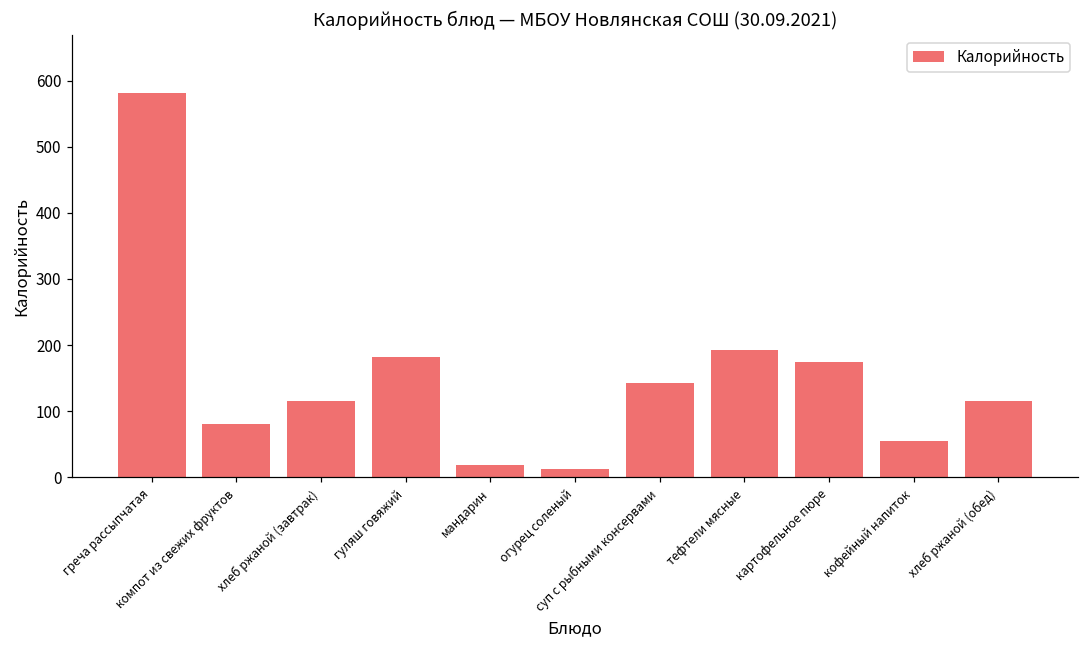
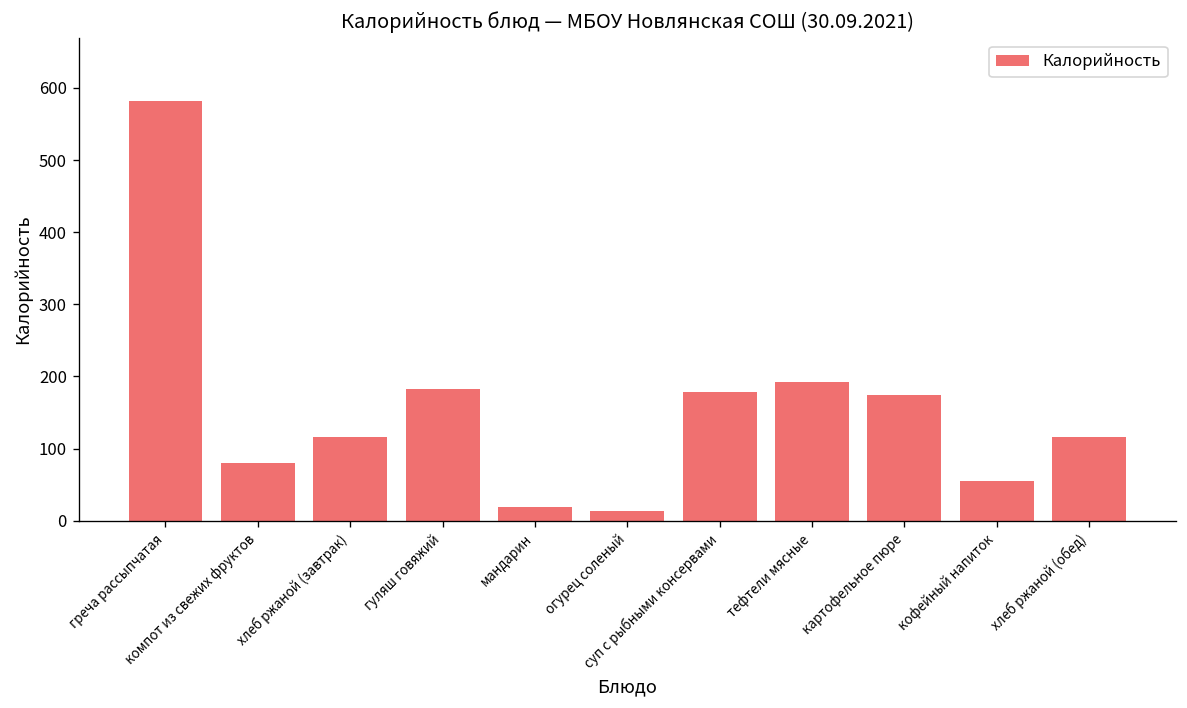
суп с рыбными консервами: 140 -> 180
